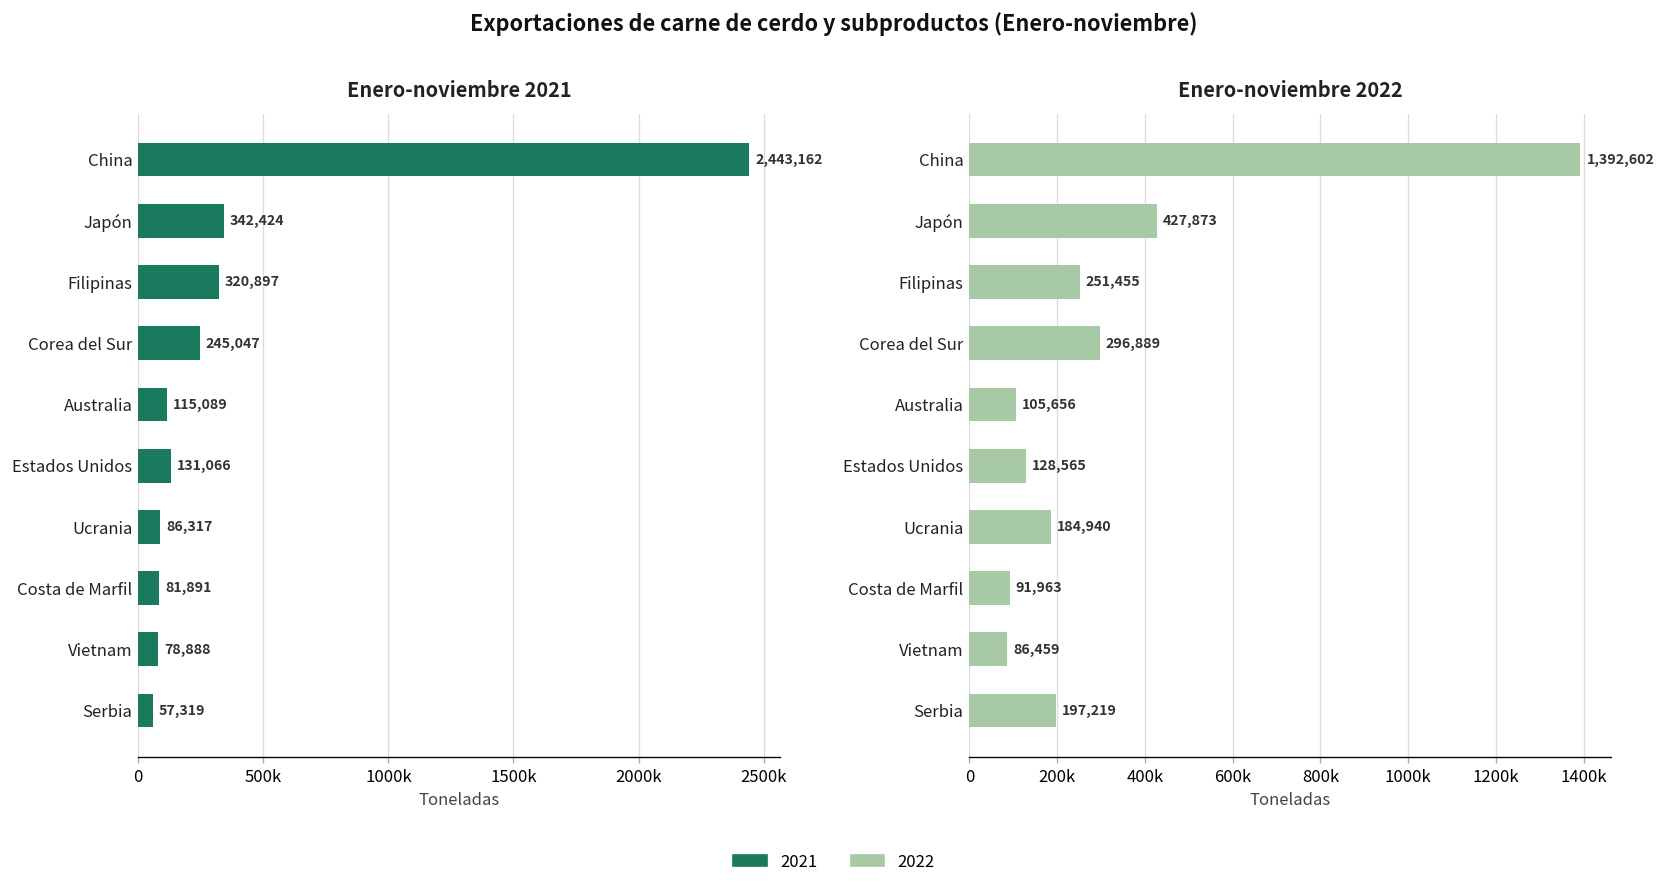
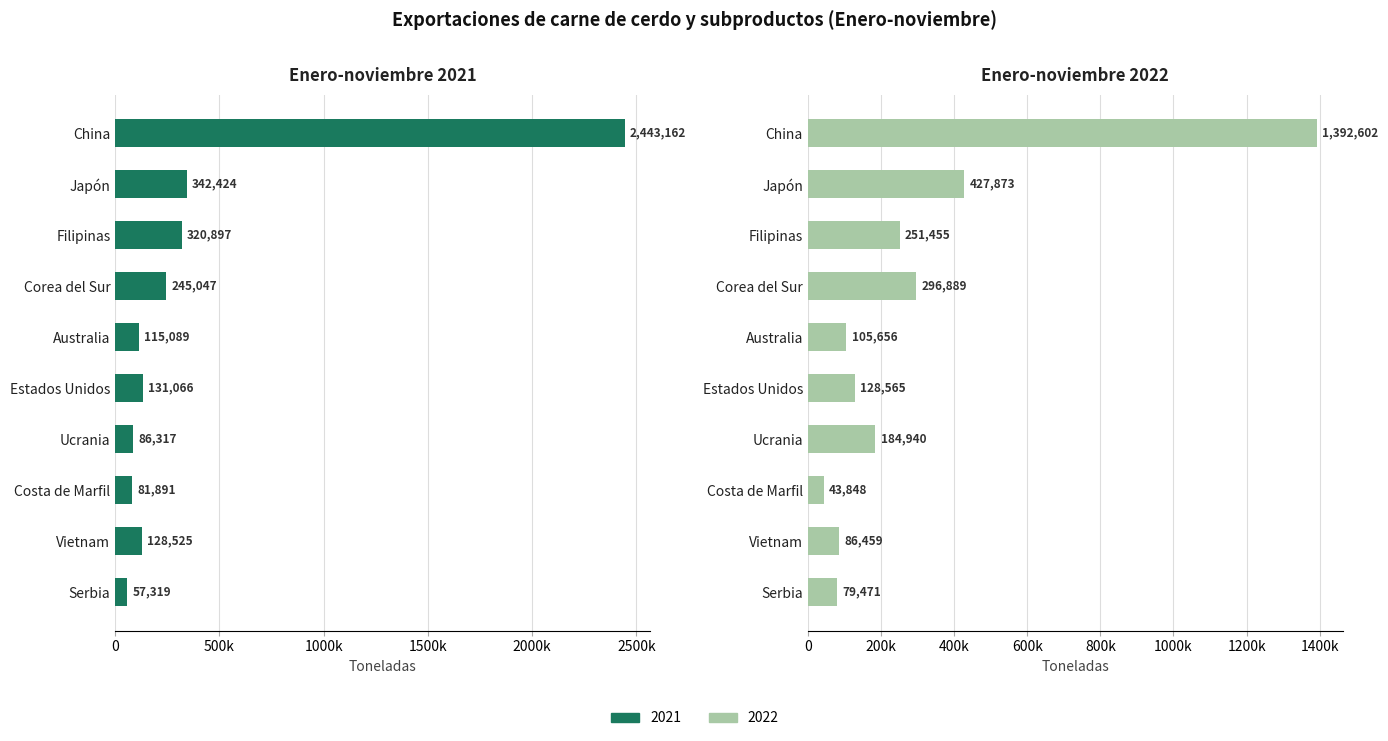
Enero-noviembre 2021, Vietnam: 78,888 -> 128,525
Enero-noviembre 2022, Costa de Marfil: 91,963 -> 43,848
Enero-noviembre 2022, Serbia: 197,219 -> 79,471
